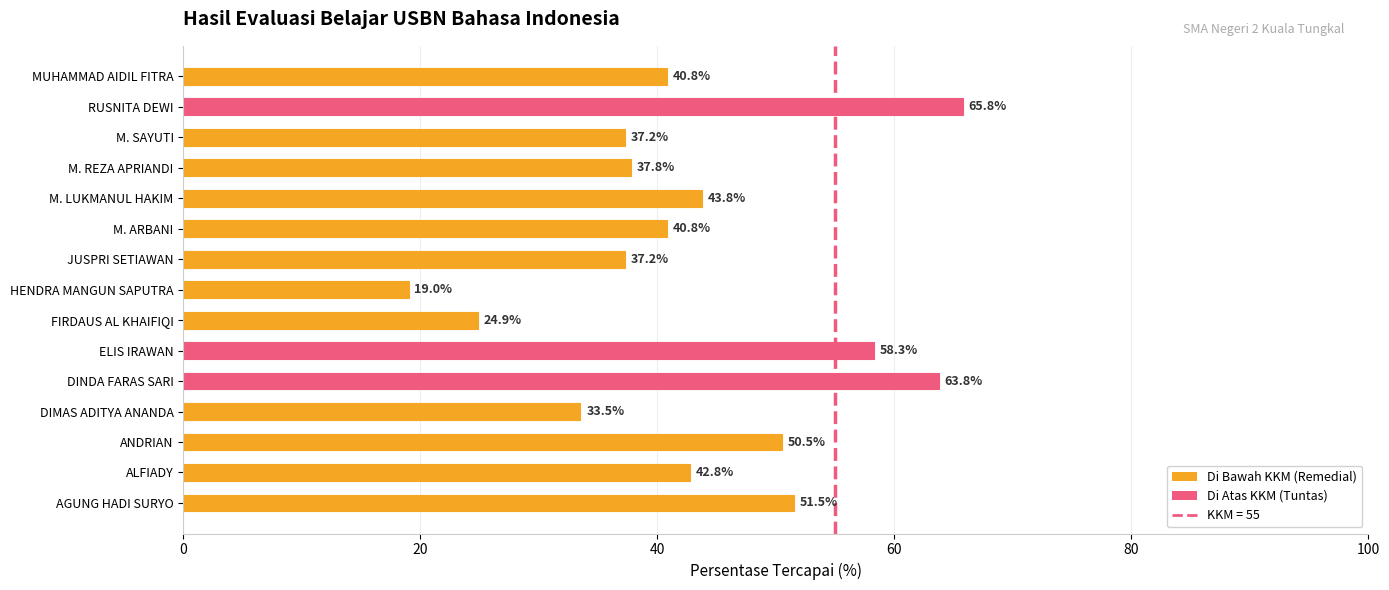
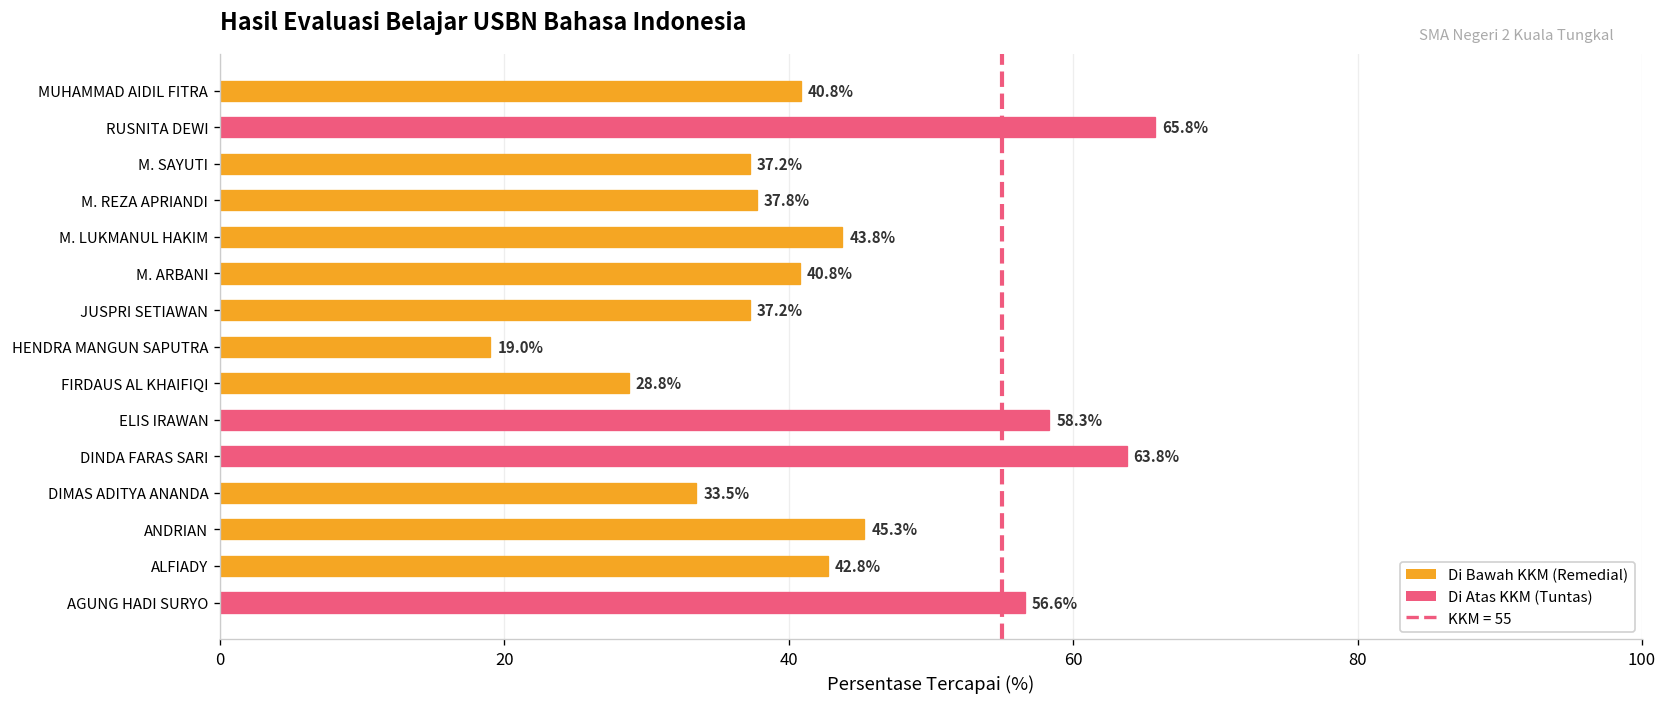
FIRDAUS AL KHAIFIQI: 24.9% -> 28.8%
ANDRIAN: 50.5% -> 45.3%
AGUNG HADI SURYO: 51.5% -> 56.6%
